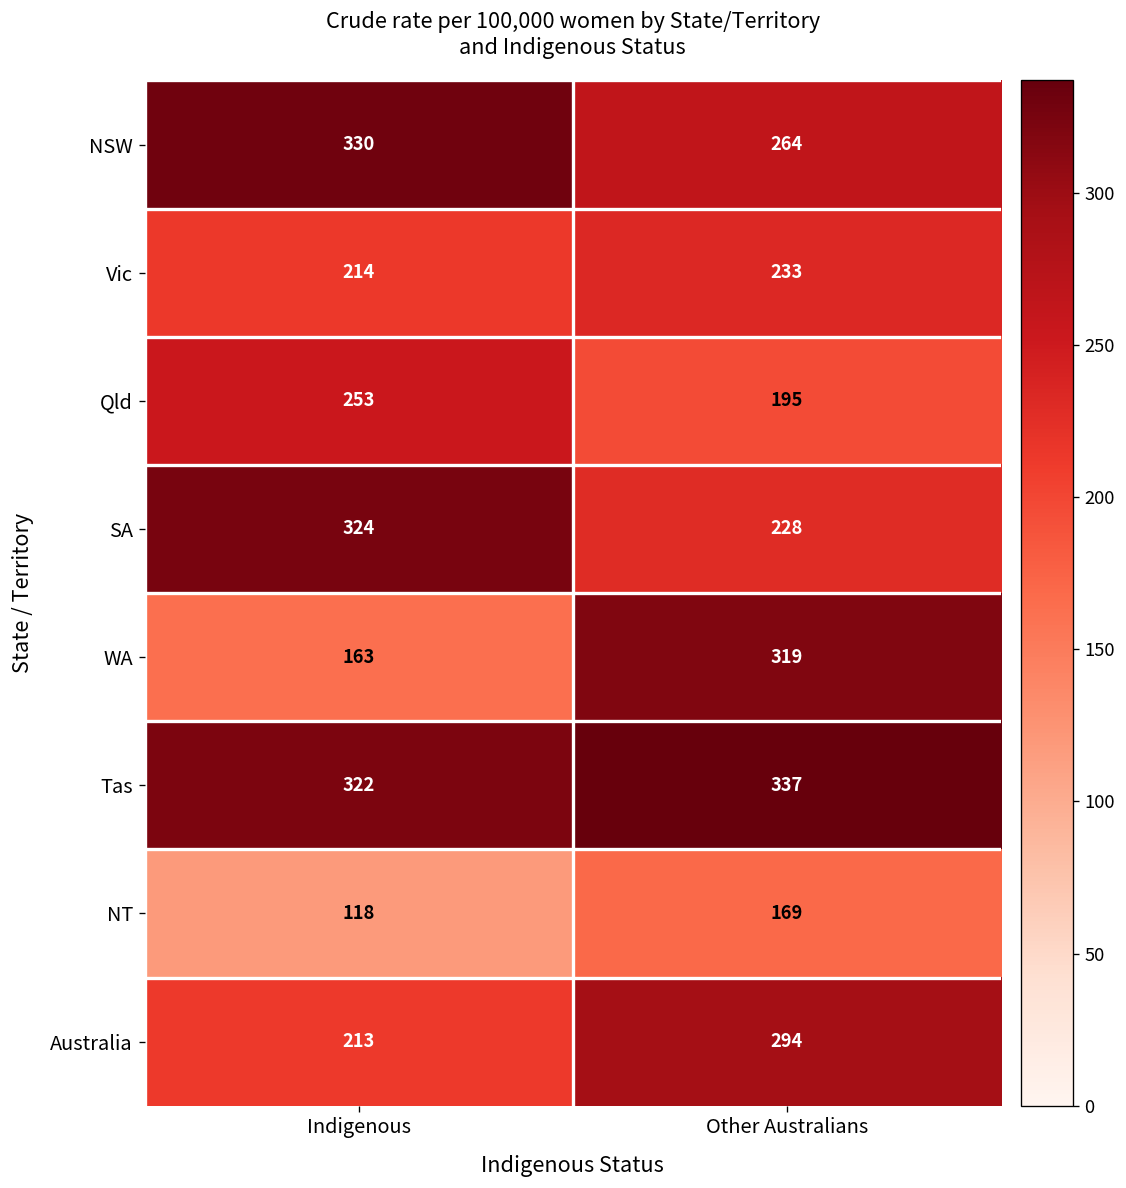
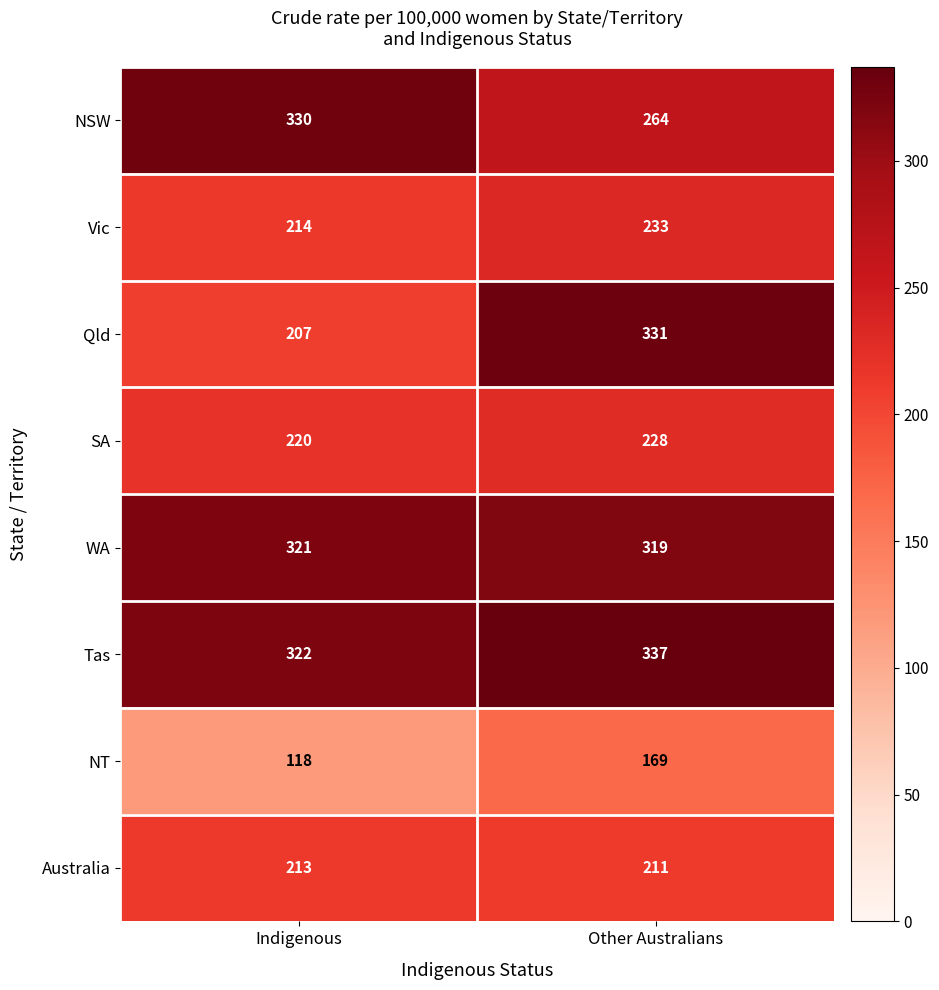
Qld, Indigenous: 253 -> 207
Qld, Other Australians: 195 -> 331
SA, Indigenous: 324 -> 220
WA, Indigenous: 163 -> 321
Australia, Other Australians: 294 -> 211
